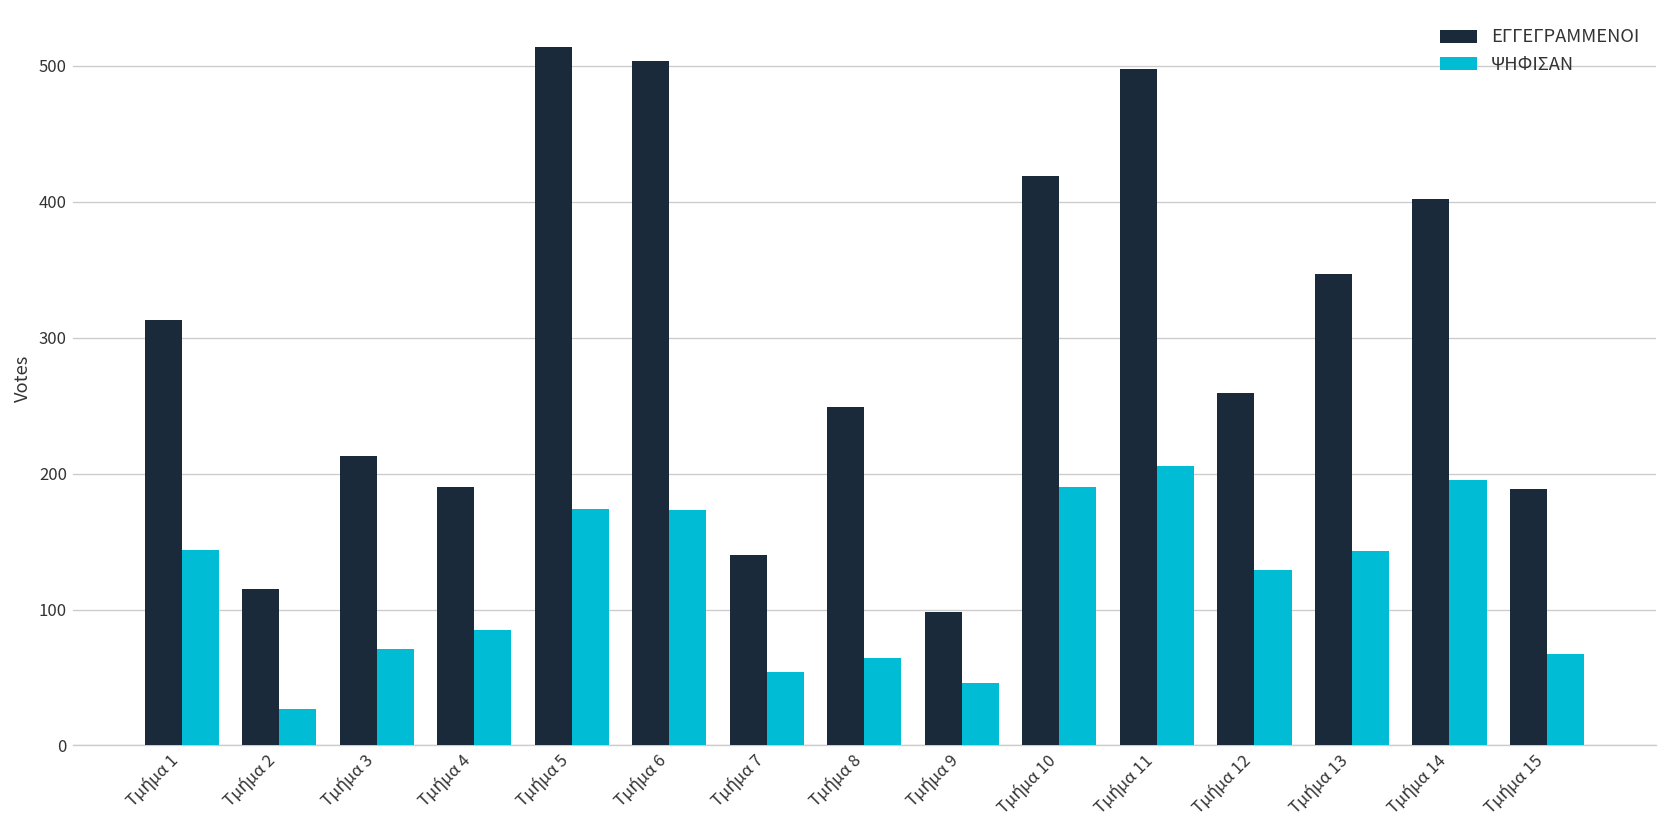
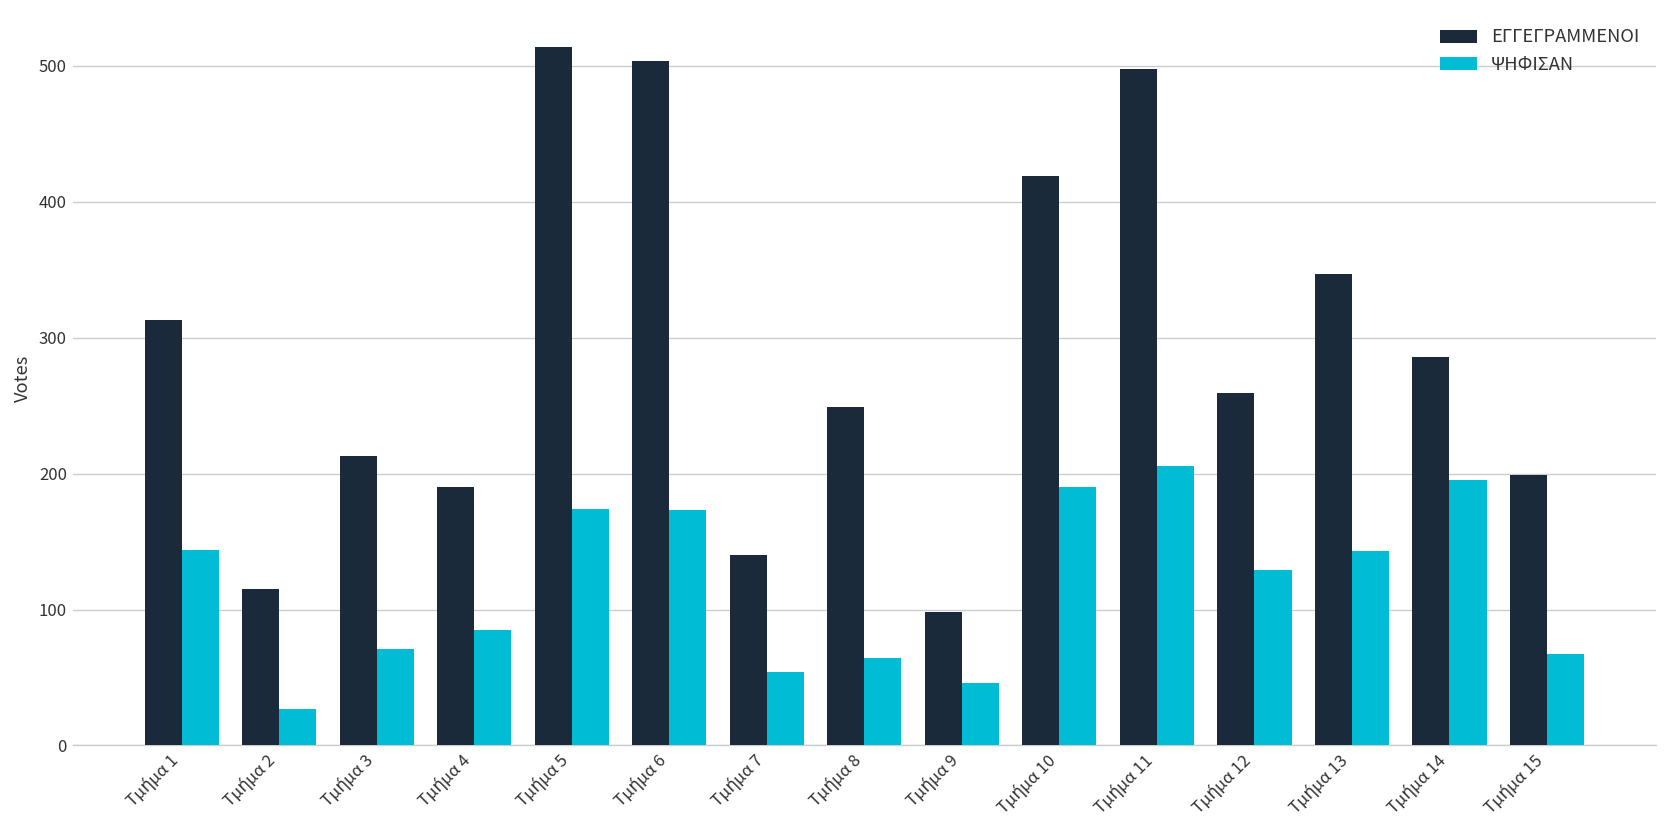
ΕΓΓΕΓΡΑΜΜΕΝΟΙ, Τμήμα 14: 402 -> 286
ΕΓΓΕΓΡΑΜΜΕΝΟΙ, Τμήμα 15: 189 -> 199
